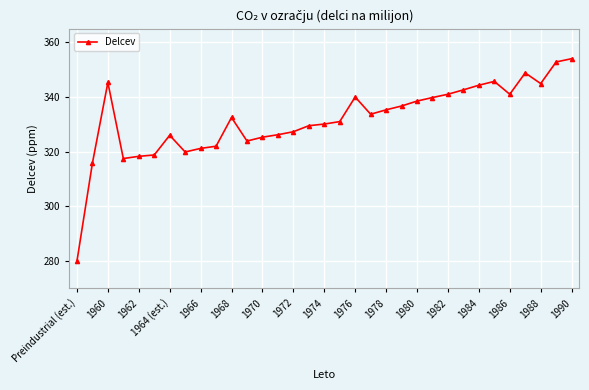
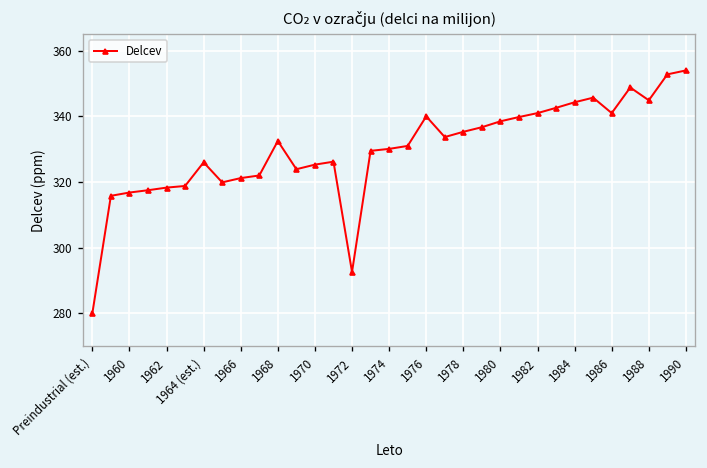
1960: 345 -> 317
1972: 327 -> 293
